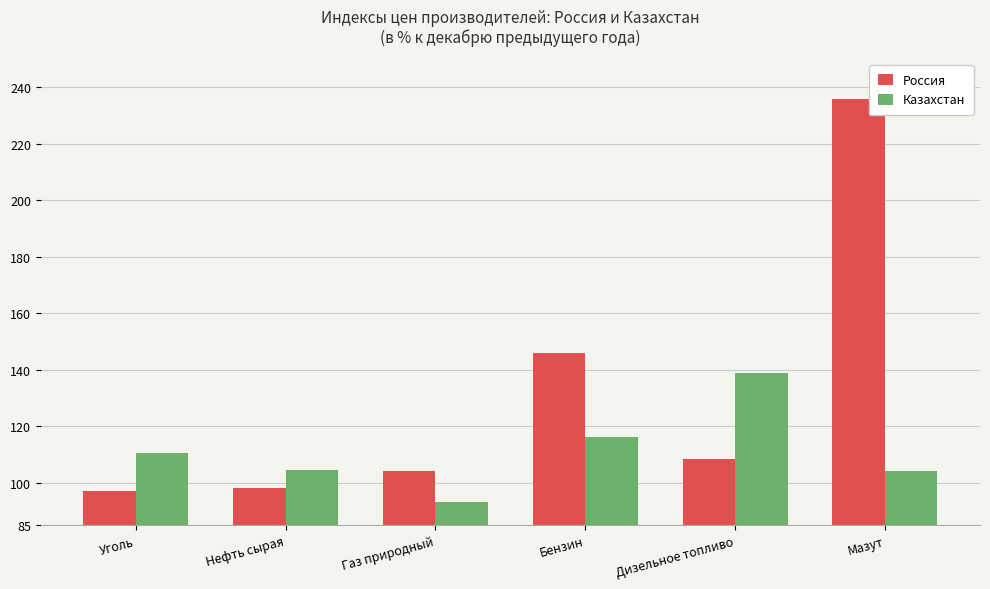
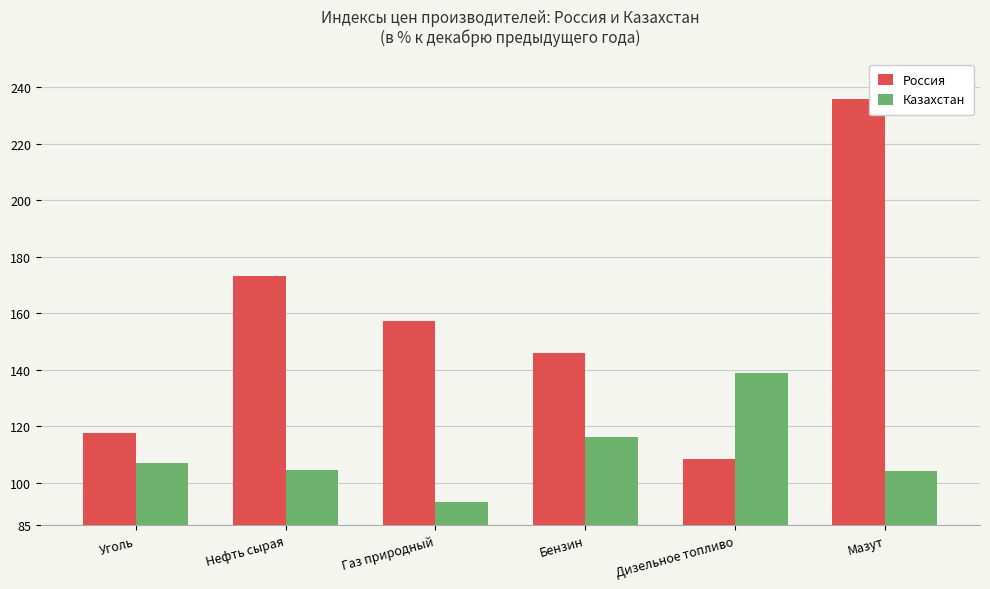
Россия, Уголь: 97 -> 118
Казахстан, Уголь: 111 -> 107
Россия, Нефть сырая: 98 -> 173
Россия, Газ природный: 104 -> 157
